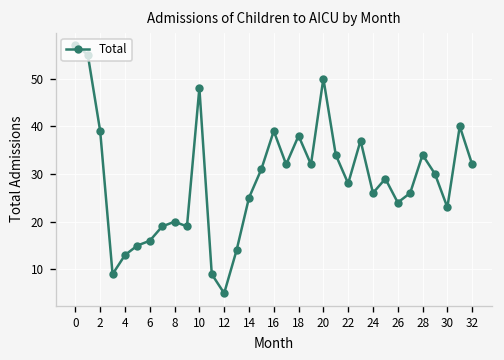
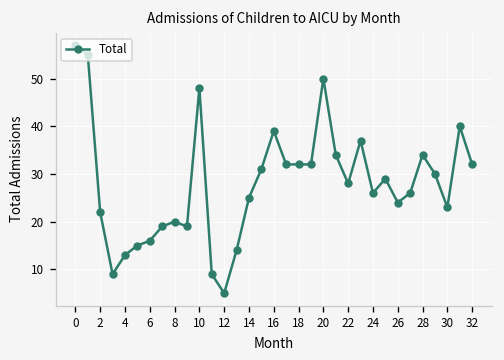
2: 39 -> 22
18: 38 -> 32
